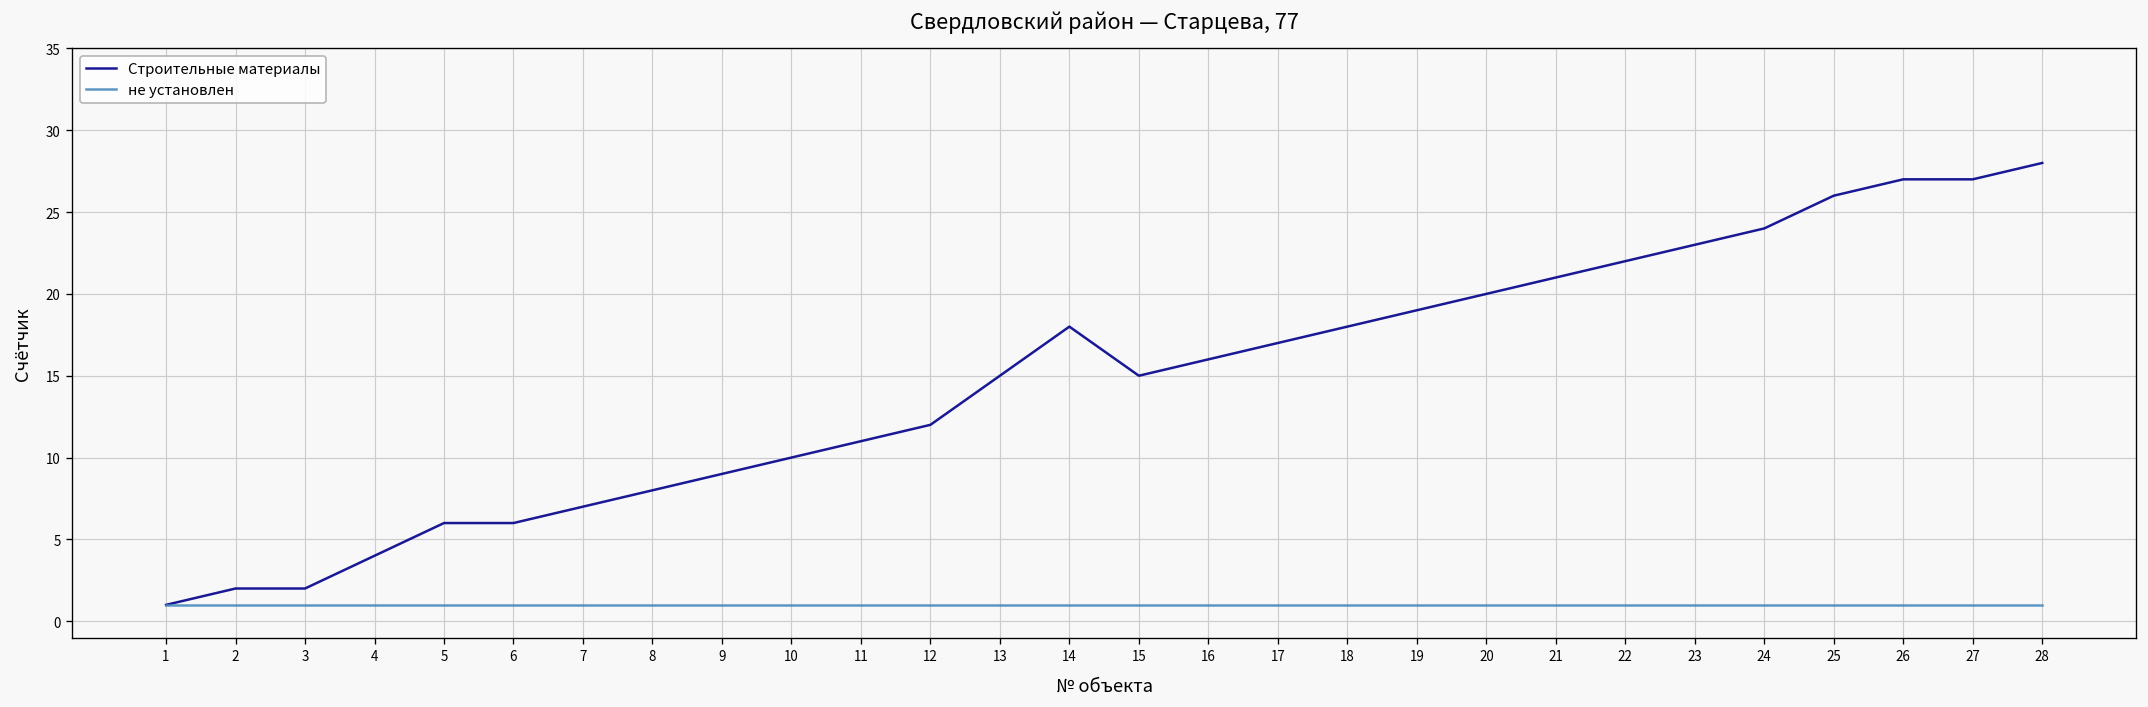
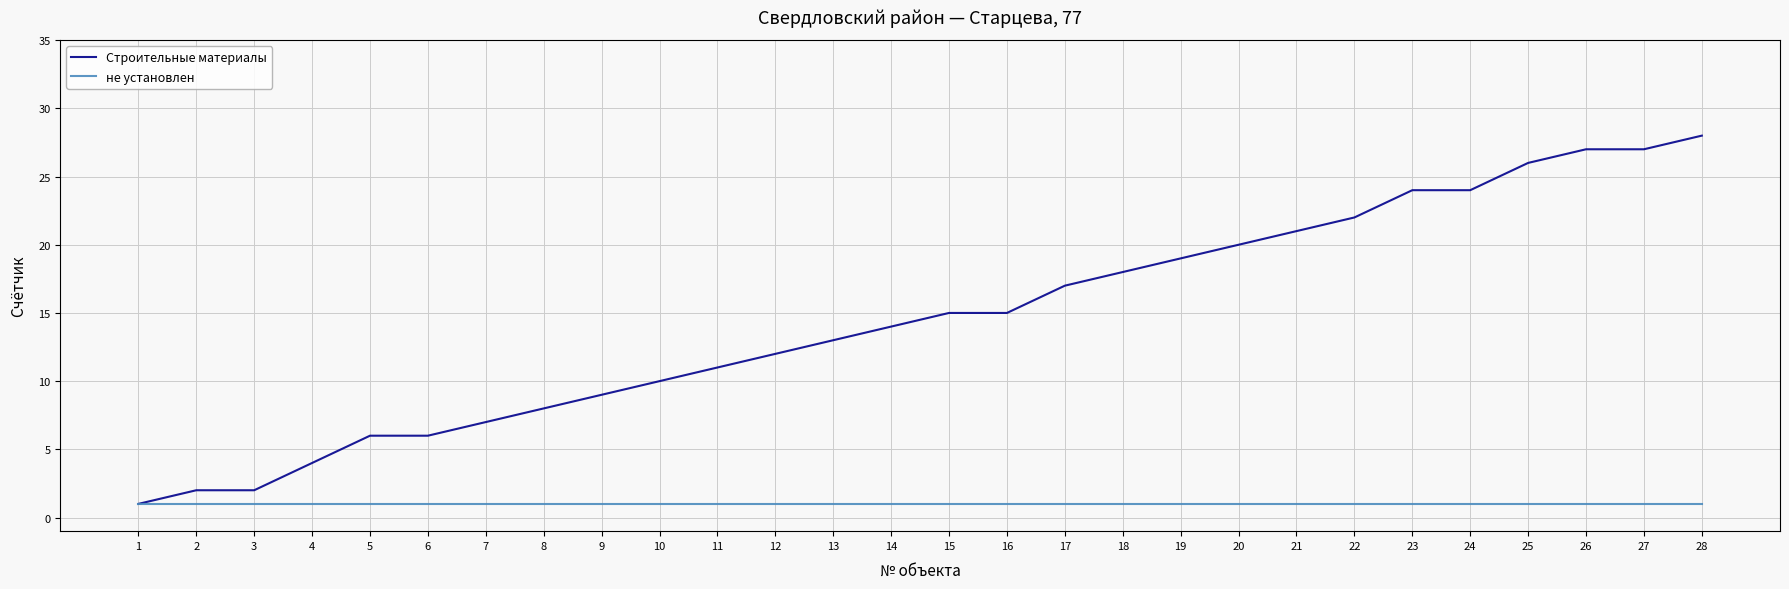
Строительные материалы, 13: 15 -> 13
Строительные материалы, 14: 18 -> 14
Строительные материалы, 16: 16 -> 15
Строительные материалы, 23: 23 -> 24
